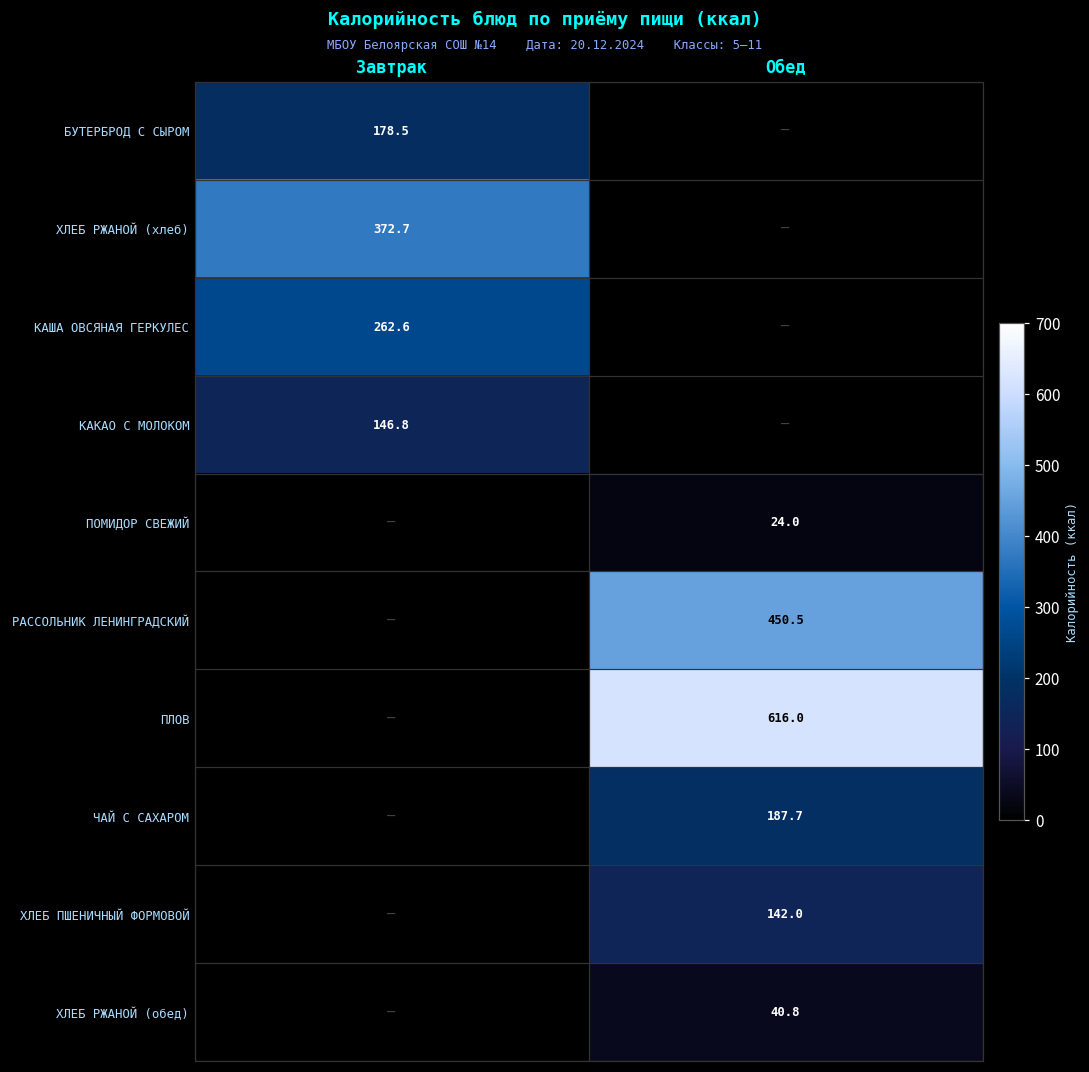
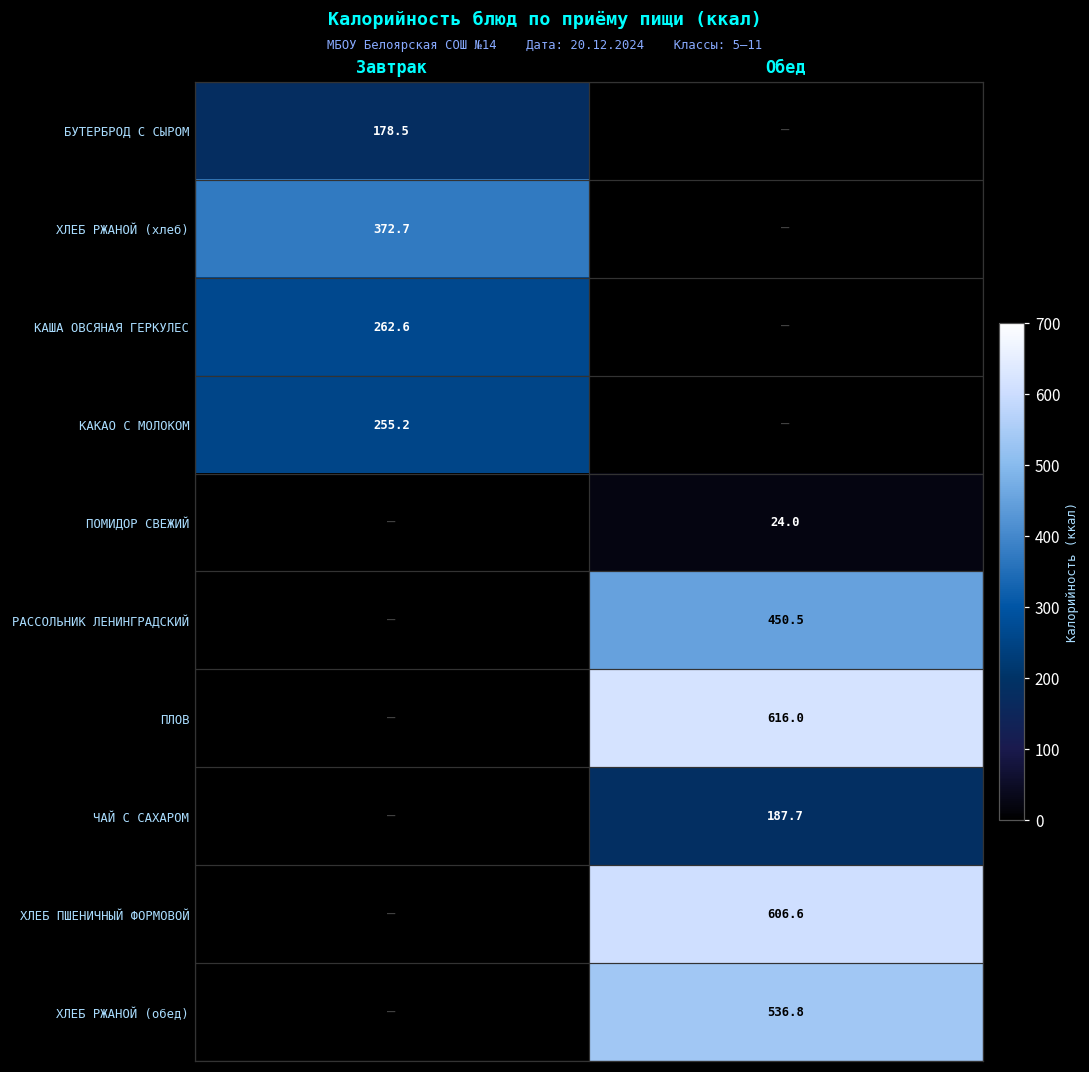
КАКАО С МОЛОКОМ, Завтрак: 146.8 -> 255.2
ХЛЕБ ПШЕНИЧНЫЙ ФОРМОВОЙ, Обед: 142.0 -> 606.6
ХЛЕБ РЖАНОЙ (обед), Обед: 40.8 -> 536.8
